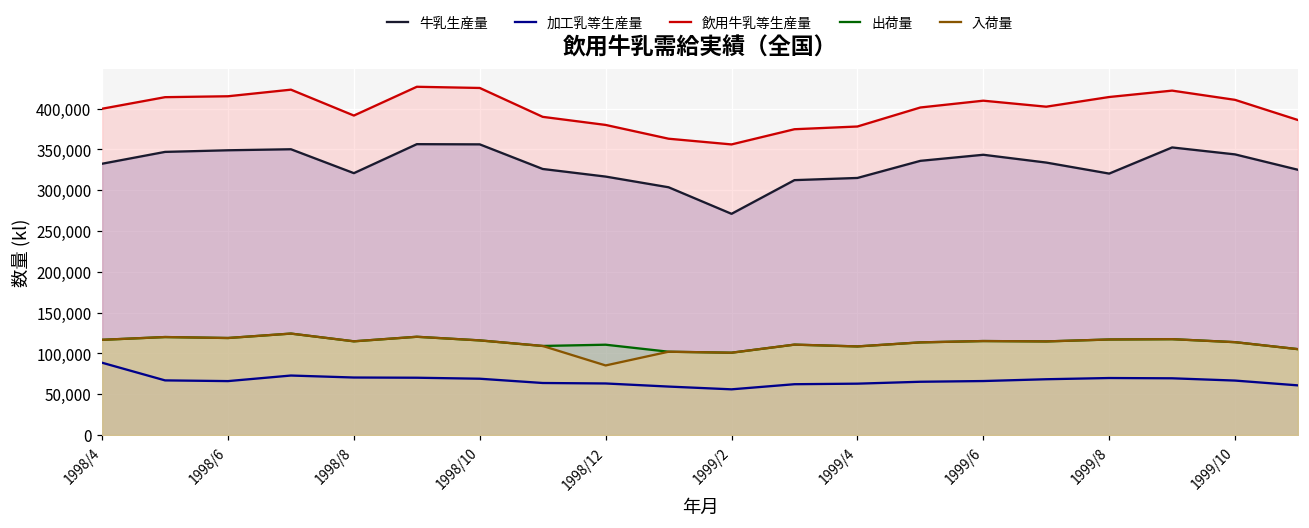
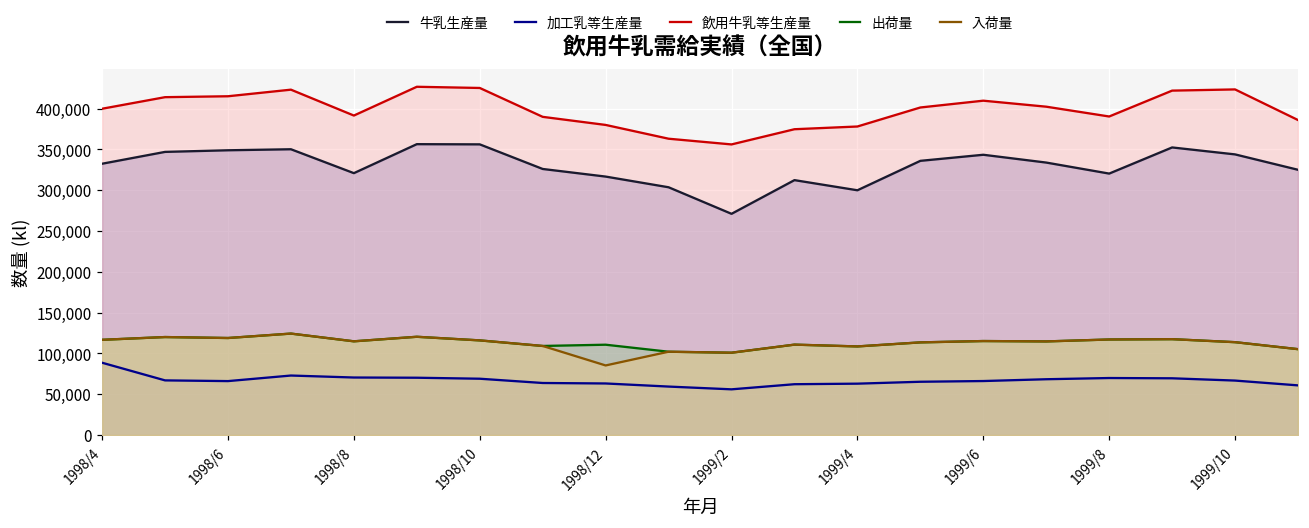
牛乳生産量, 1999/4: 320,000 -> 300,000
飲用牛乳等生産量, 1999/8: 410,000 -> 390,000
飲用牛乳等生産量, 1999/10: 410,000 -> 420,000
